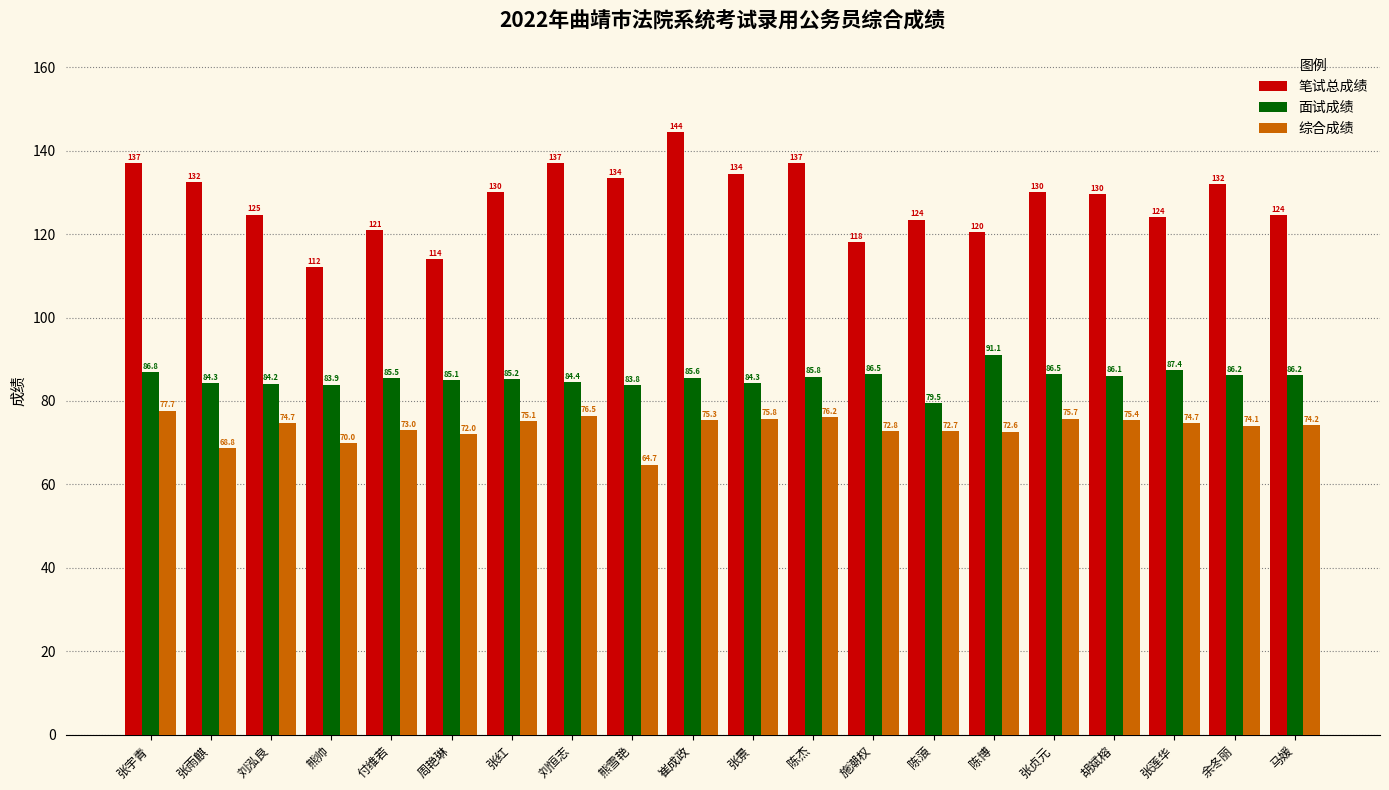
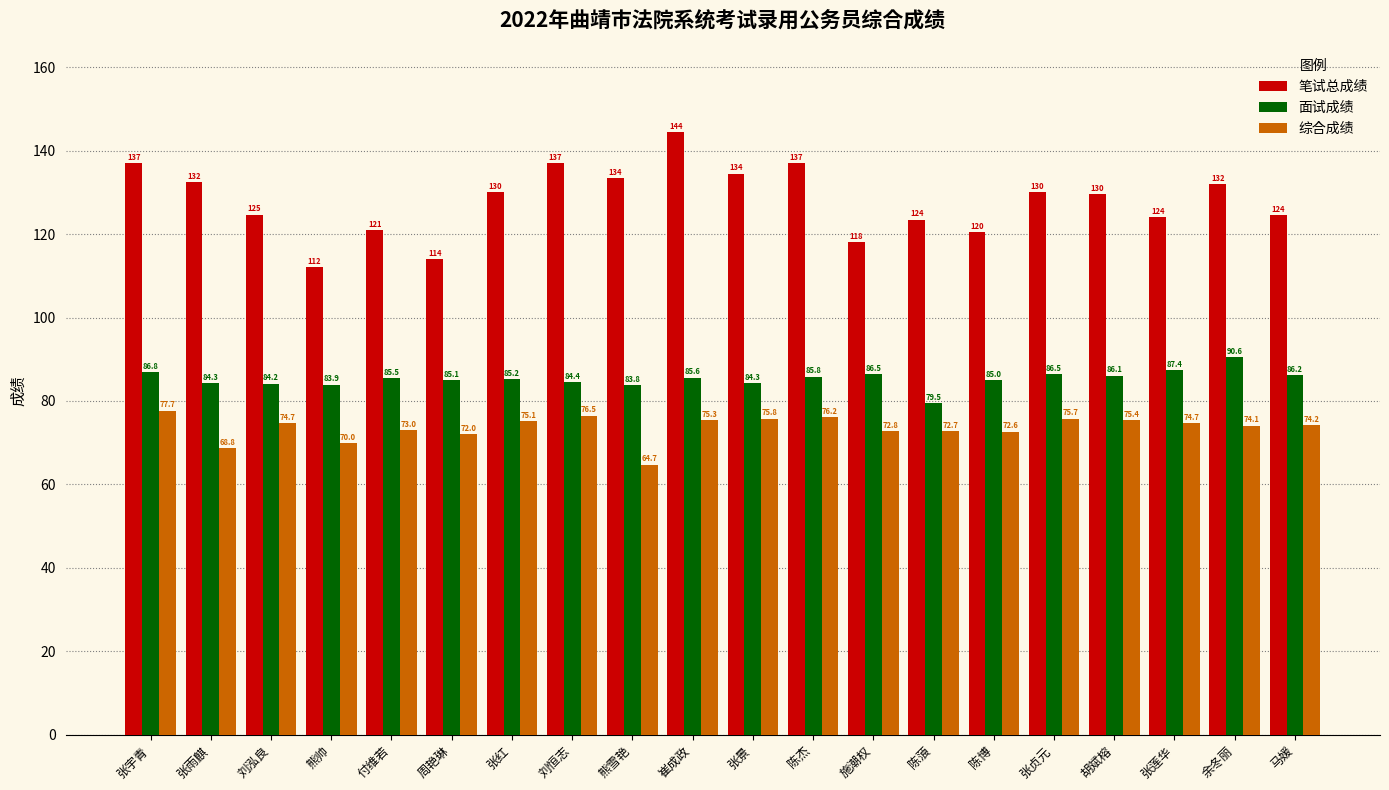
面试成绩, 陈博: 91.1 -> 85.0
面试成绩, 余冬丽: 86.2 -> 90.6
